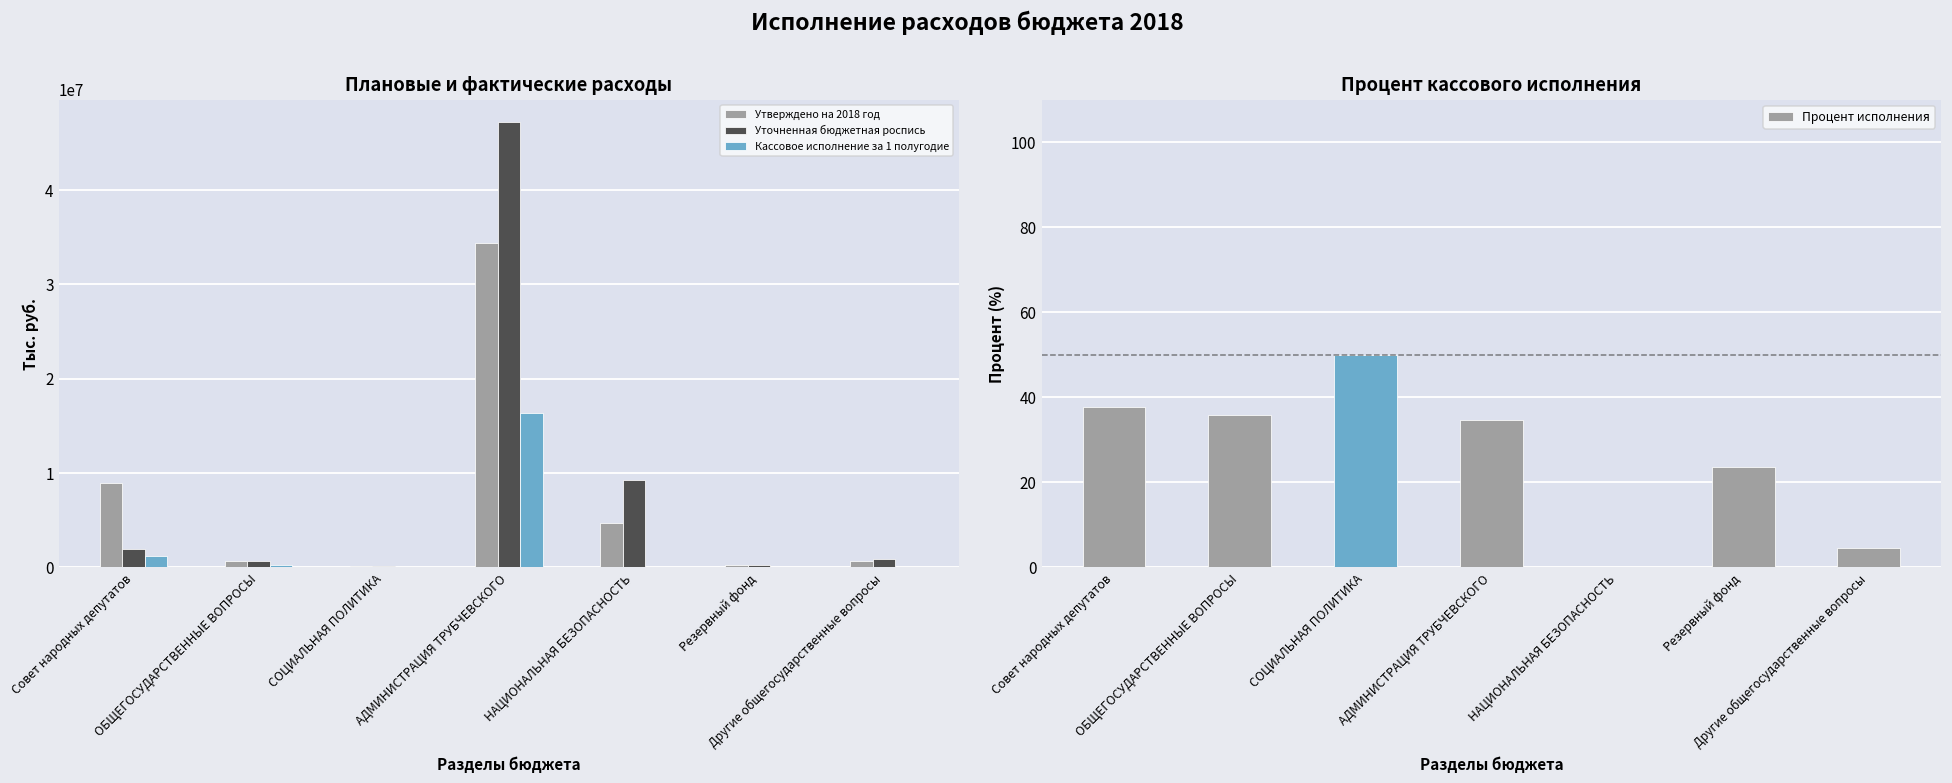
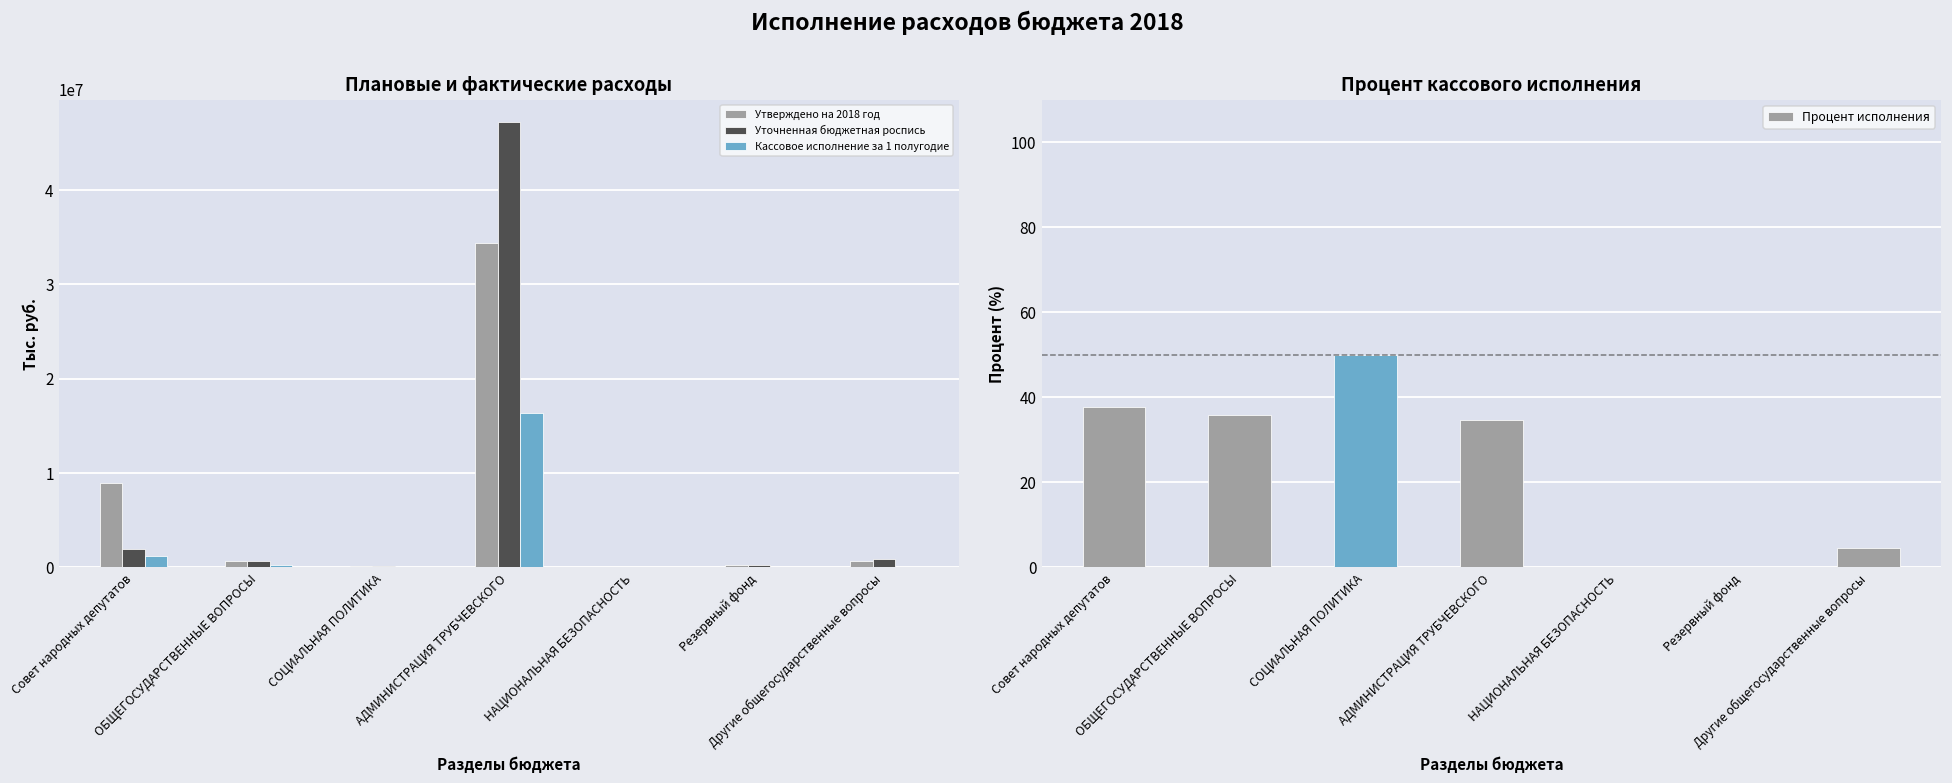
Плановые и фактические расходы, Утверждено на 2018 год, НАЦИОНАЛЬНАЯ БЕЗОПАСНОСТЬ: 5000000 -> 0
Плановые и фактические расходы, Уточненная бюджетная роспись, НАЦИОНАЛЬНАЯ БЕЗОПАСНОСТЬ: 9000000 -> 0
Процент кассового исполнения, Резервный фонд: 24 -> 0
